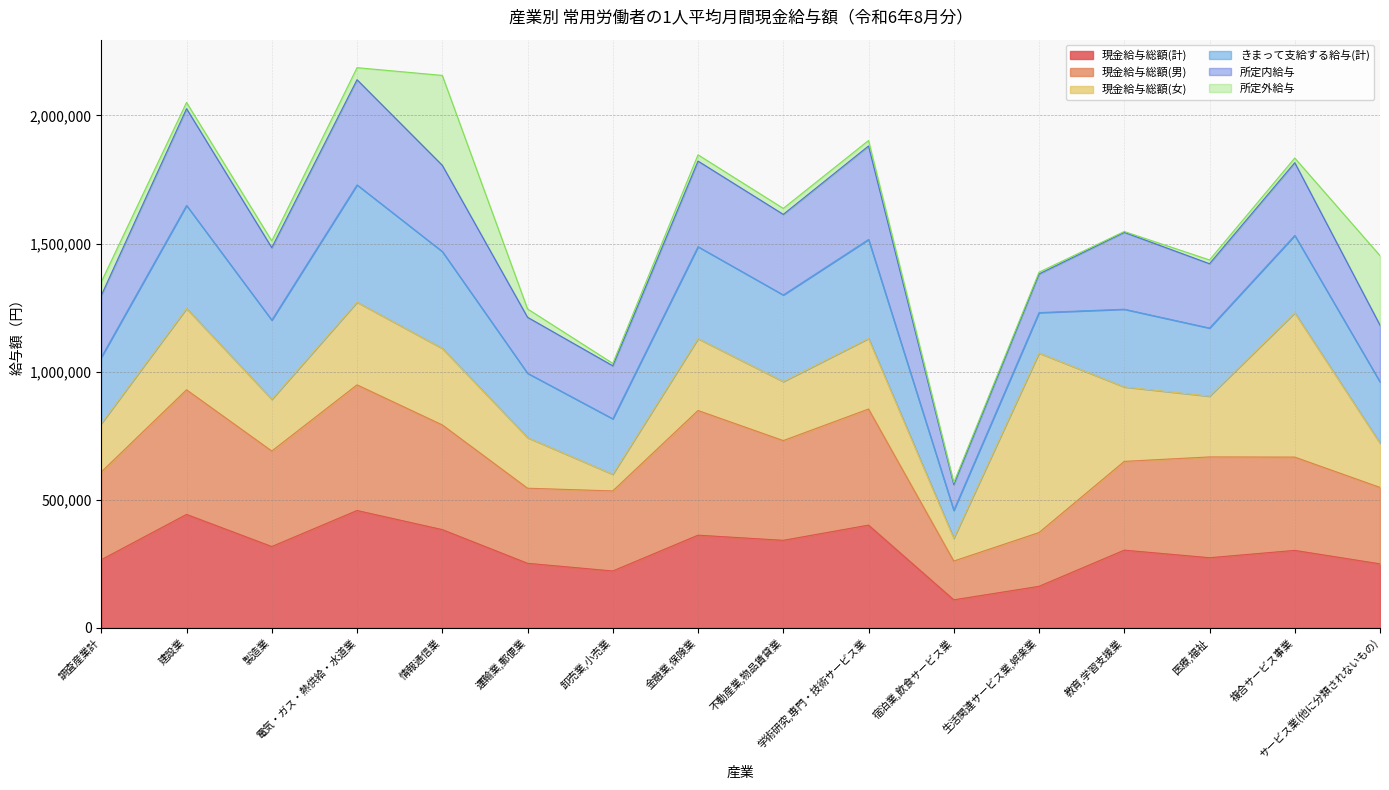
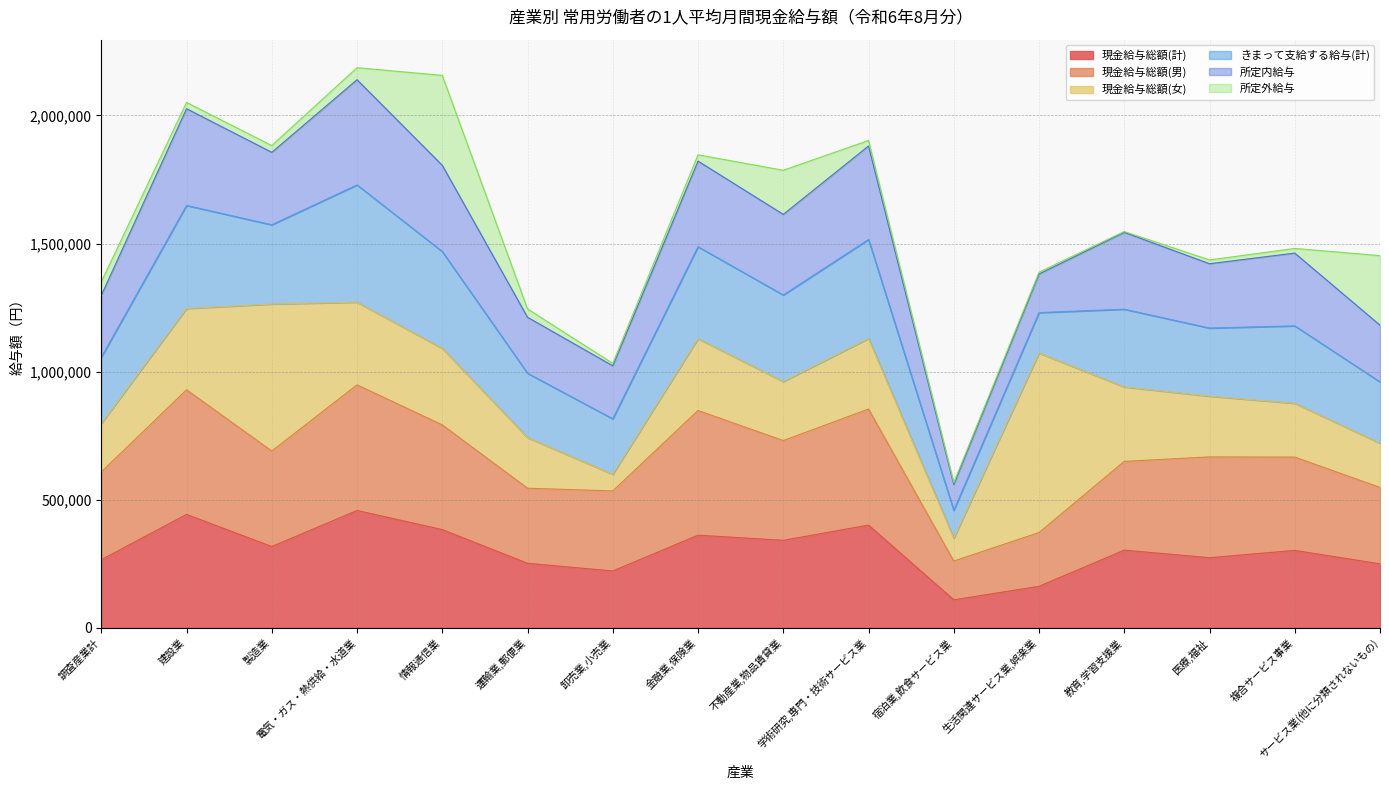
現金給与総額(女), 製造業: 200,000 -> 570,000
所定外給与, 不動産業,物品賃貸業: 20,000 -> 170,000
現金給与総額(女), 複合サービス事業: 560,000 -> 210,000
